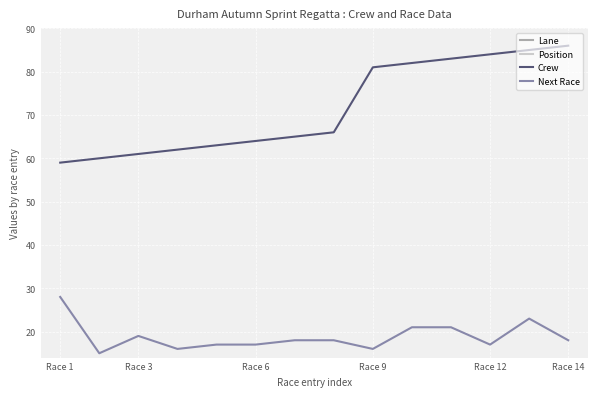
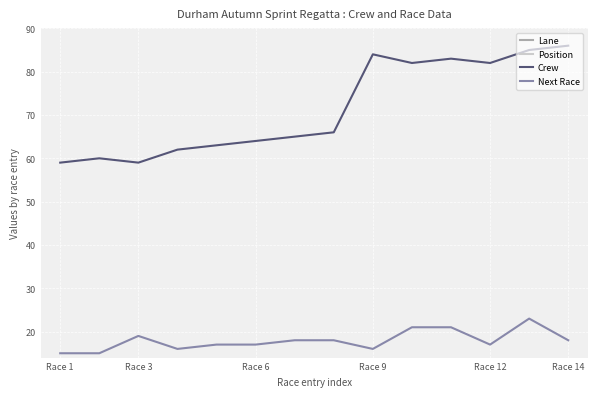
Next Race, Race 1: 28 -> 15
Crew, Race 3: 61 -> 59
Crew, Race 9: 81 -> 84
Crew, Race 12: 84 -> 82
